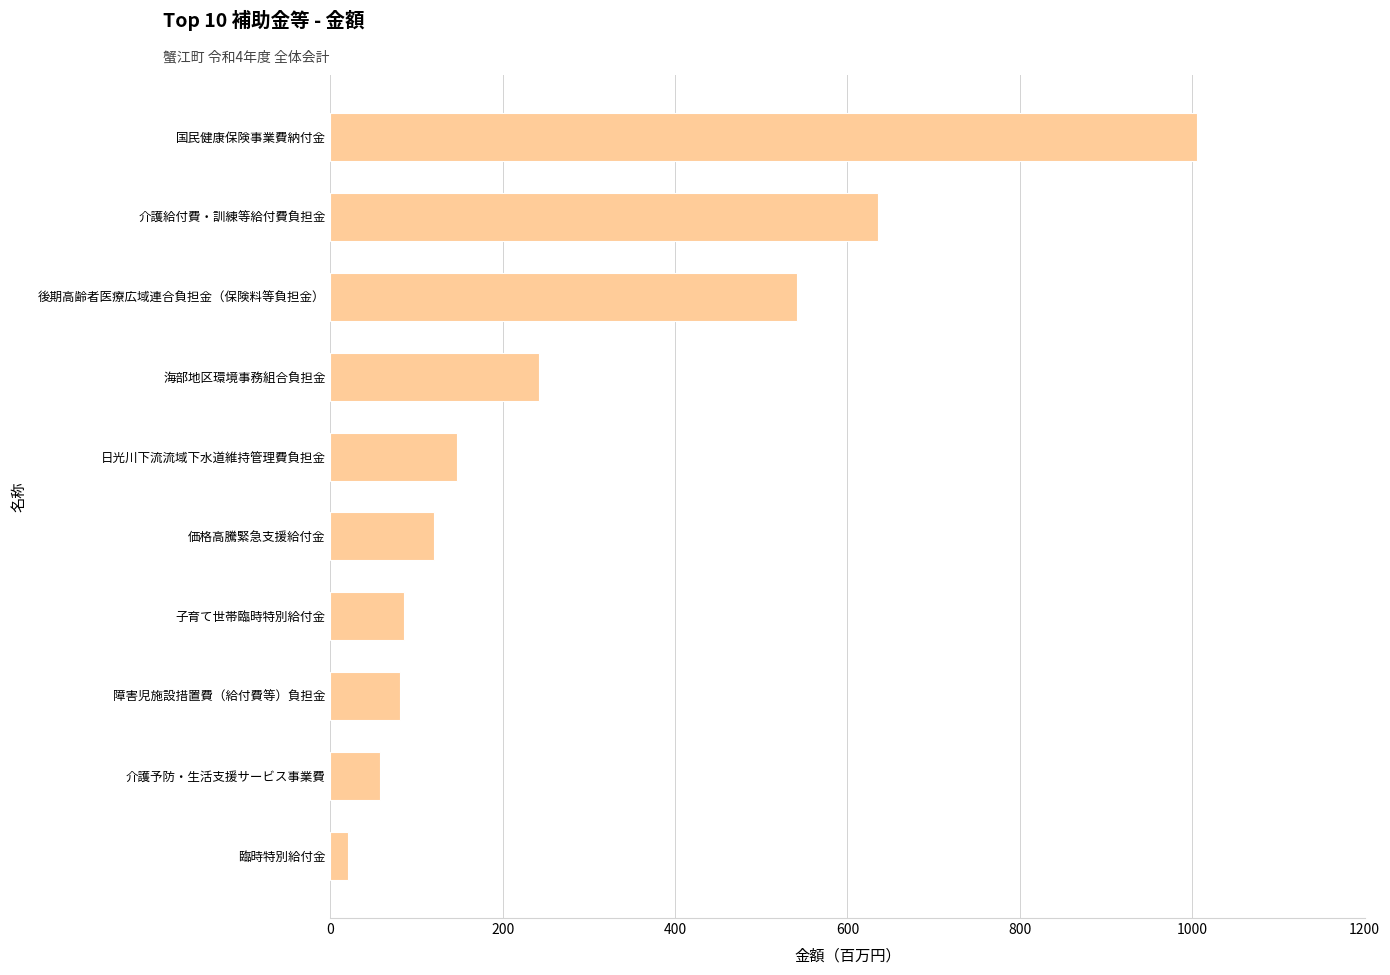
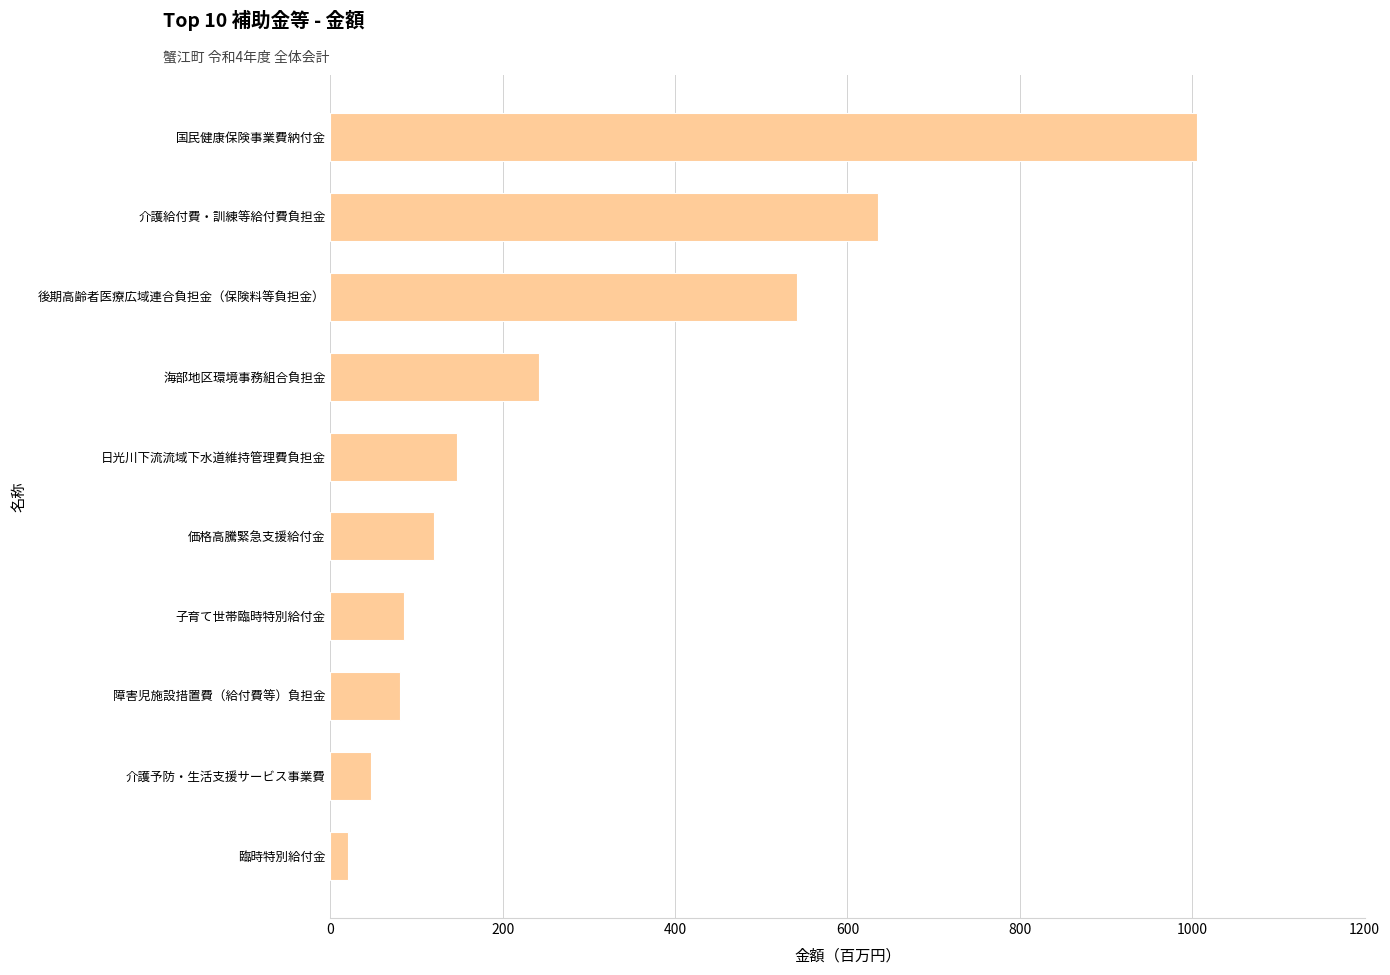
介護予防・生活支援サービス事業費: 60 -> 50
